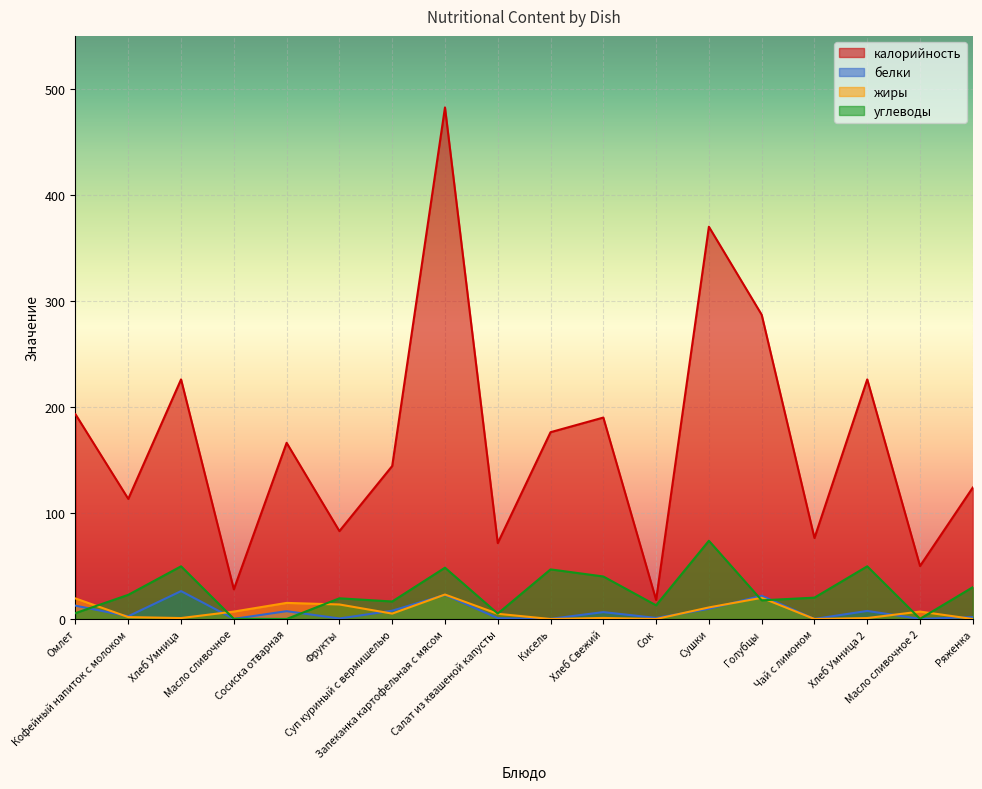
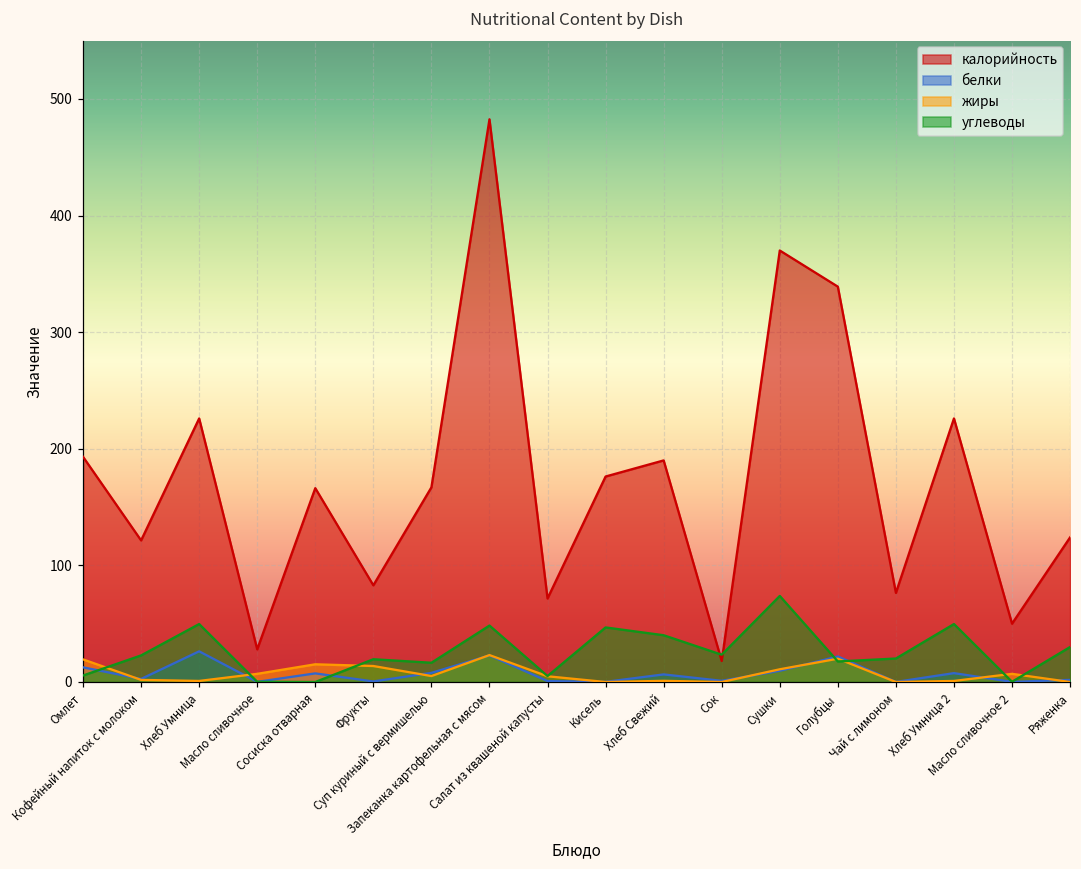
калорийность, Кофейный напиток с молоком: 113 -> 121
калорийность, Суп куриный с вермишелью: 144 -> 167
углеводы, Сок: 13 -> 23
калорийность, Голубцы: 287 -> 339
